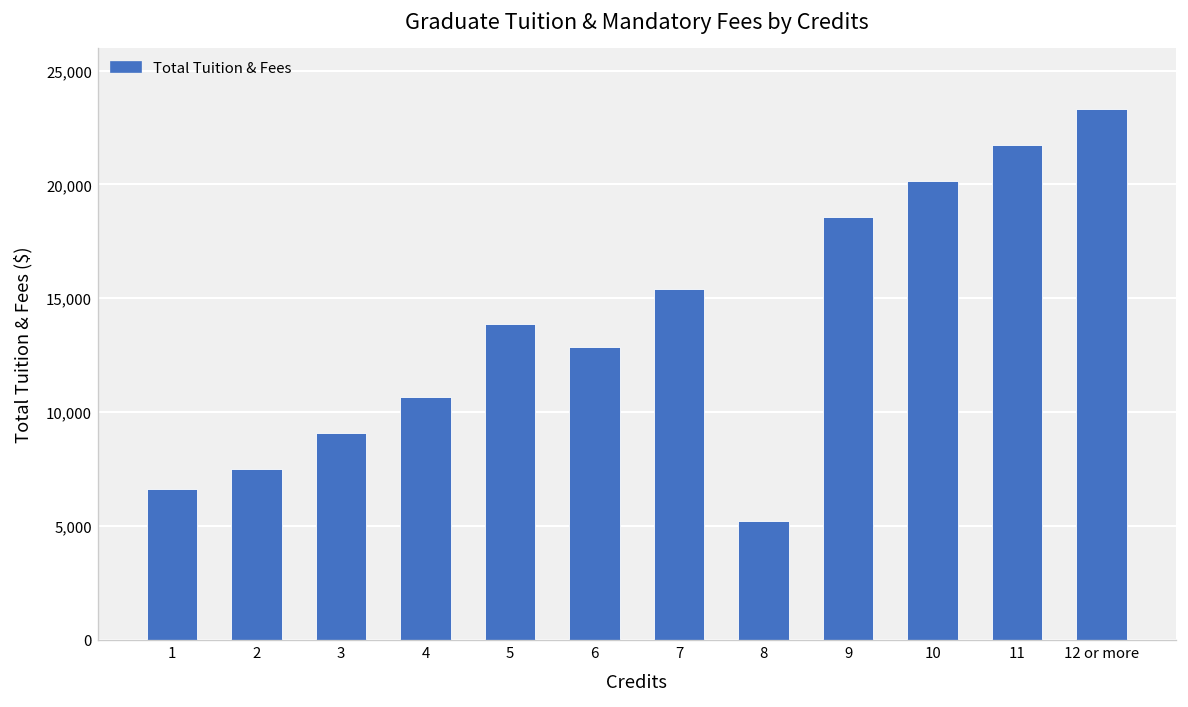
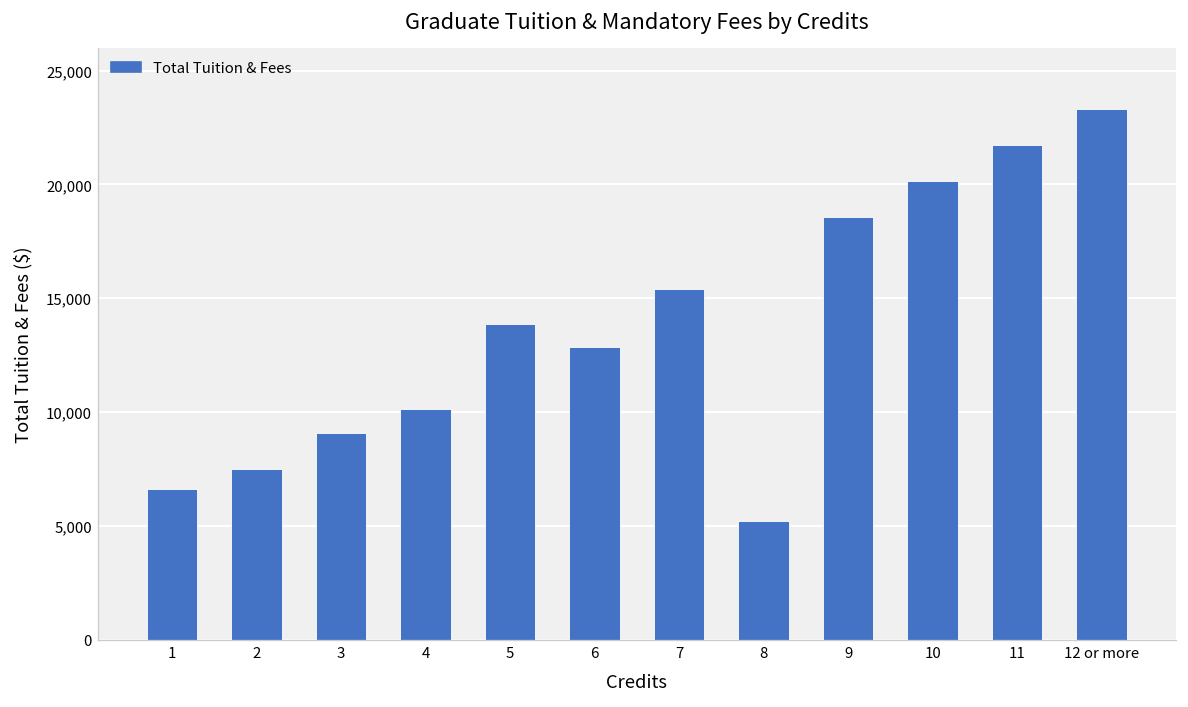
4: 10,700 -> 10,100
